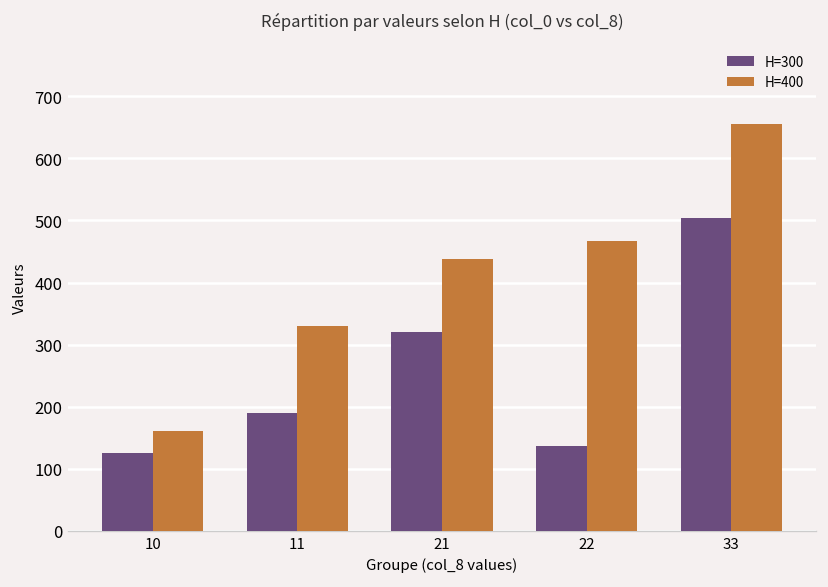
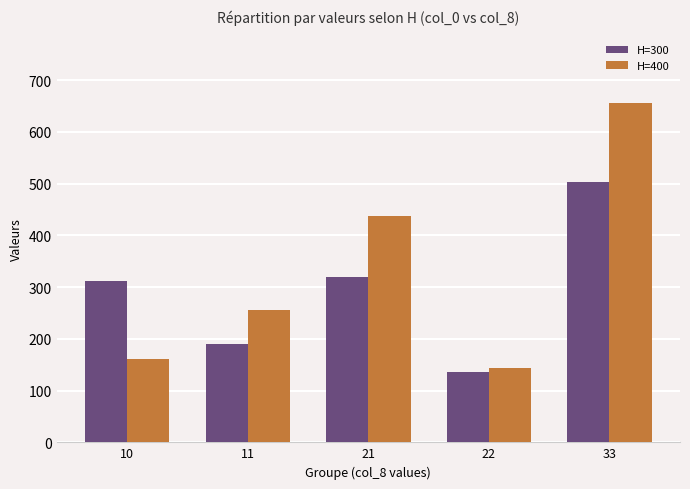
H=300, 10: 120 -> 310
H=400, 11: 330 -> 260
H=400, 22: 470 -> 140
